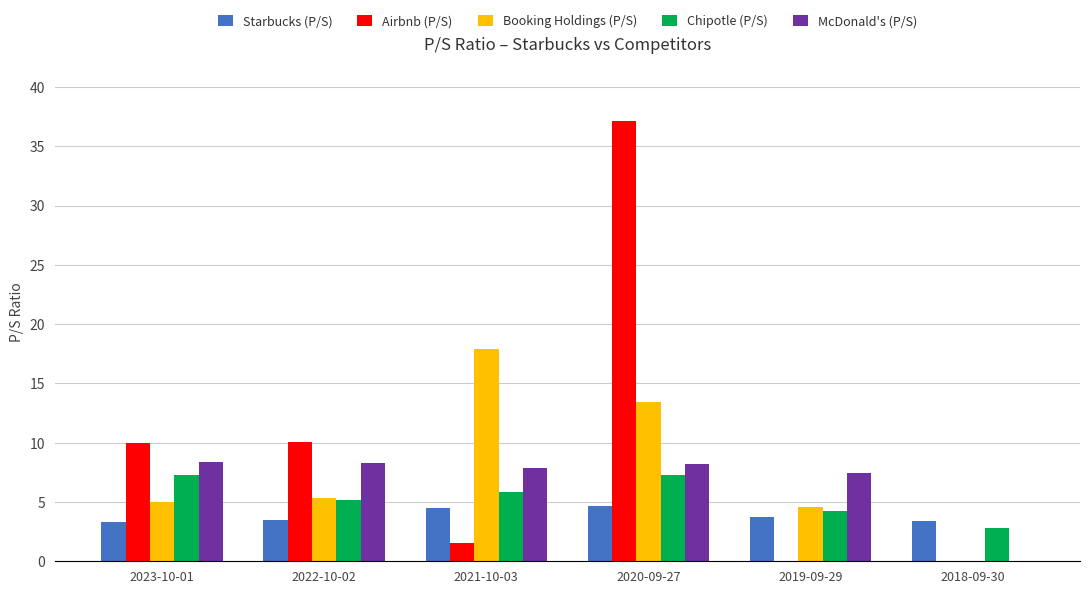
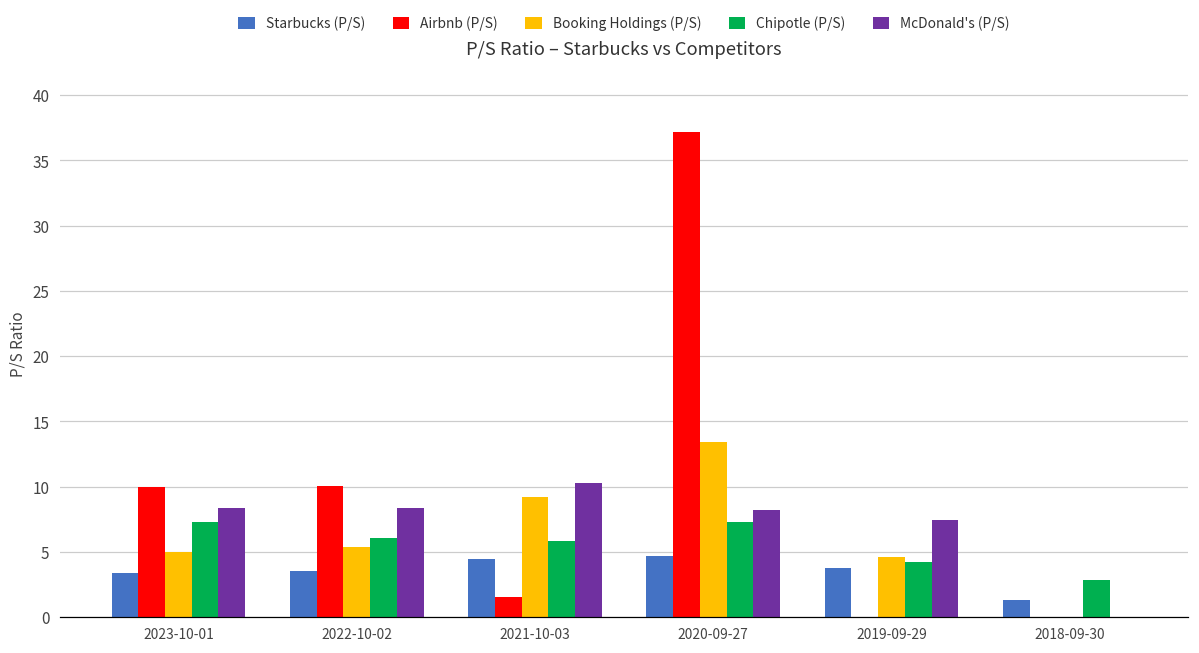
Chipotle (P/S), 2022-10-02: 5.1 -> 6.1
Booking Holdings (P/S), 2021-10-03: 17.9 -> 9.2
McDonald's (P/S), 2021-10-03: 7.9 -> 10.3
Starbucks (P/S), 2018-09-30: 3.4 -> 1.3
